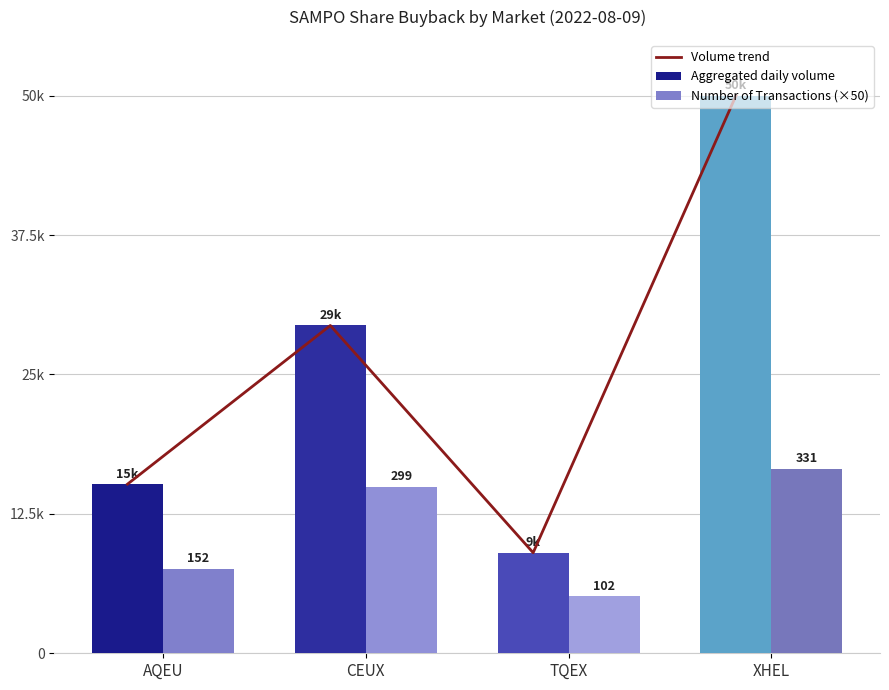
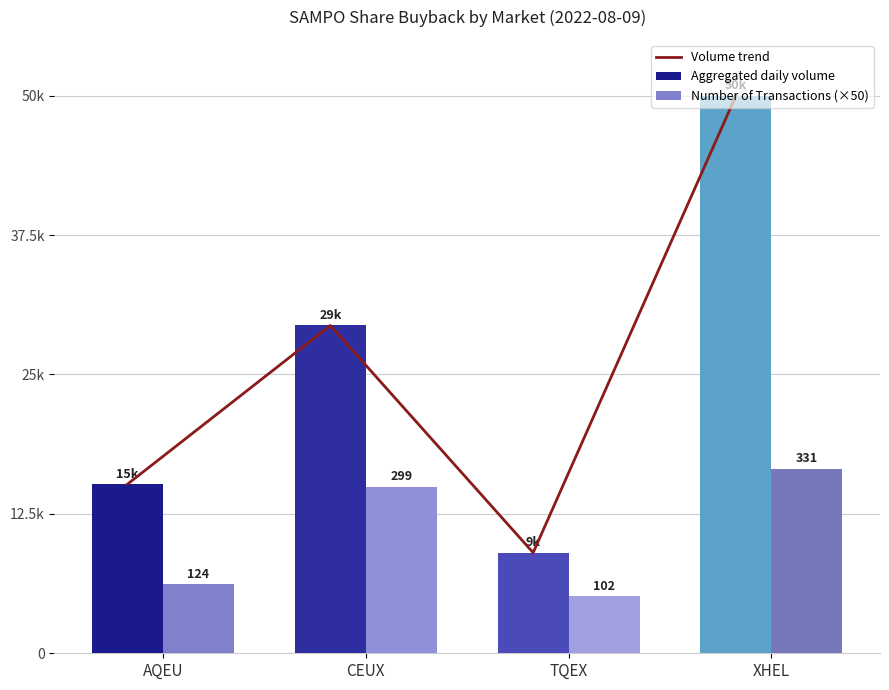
Number of Transactions (×50), AQEU: 152 -> 124
